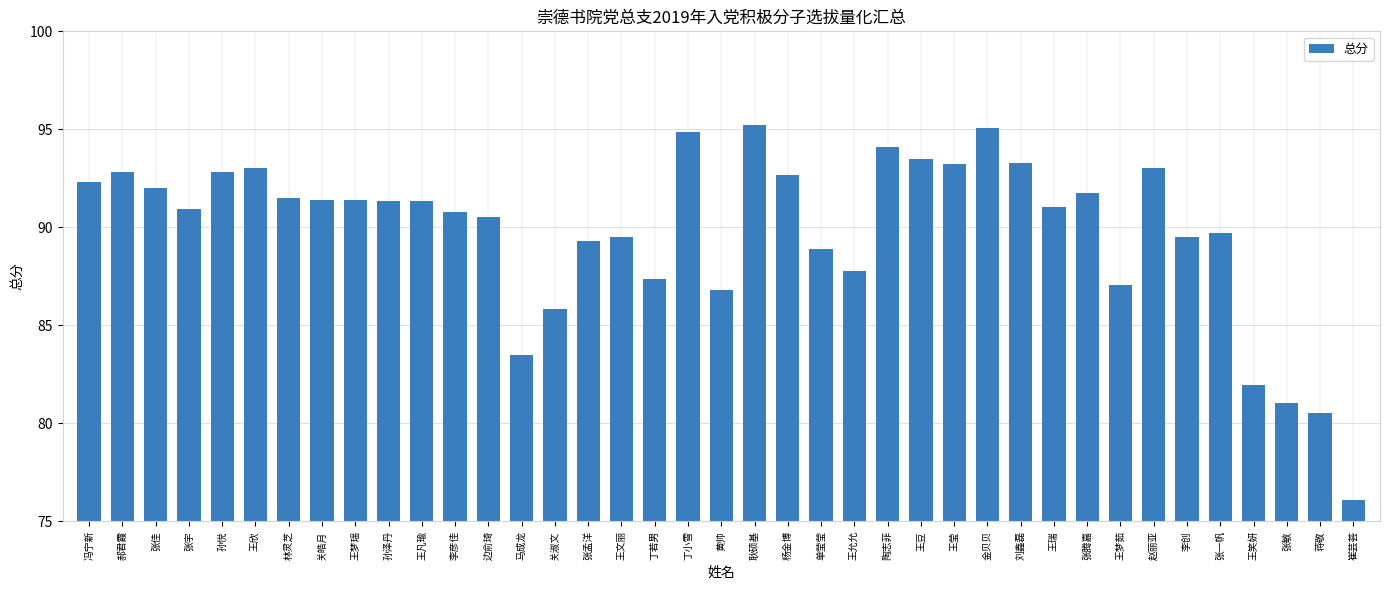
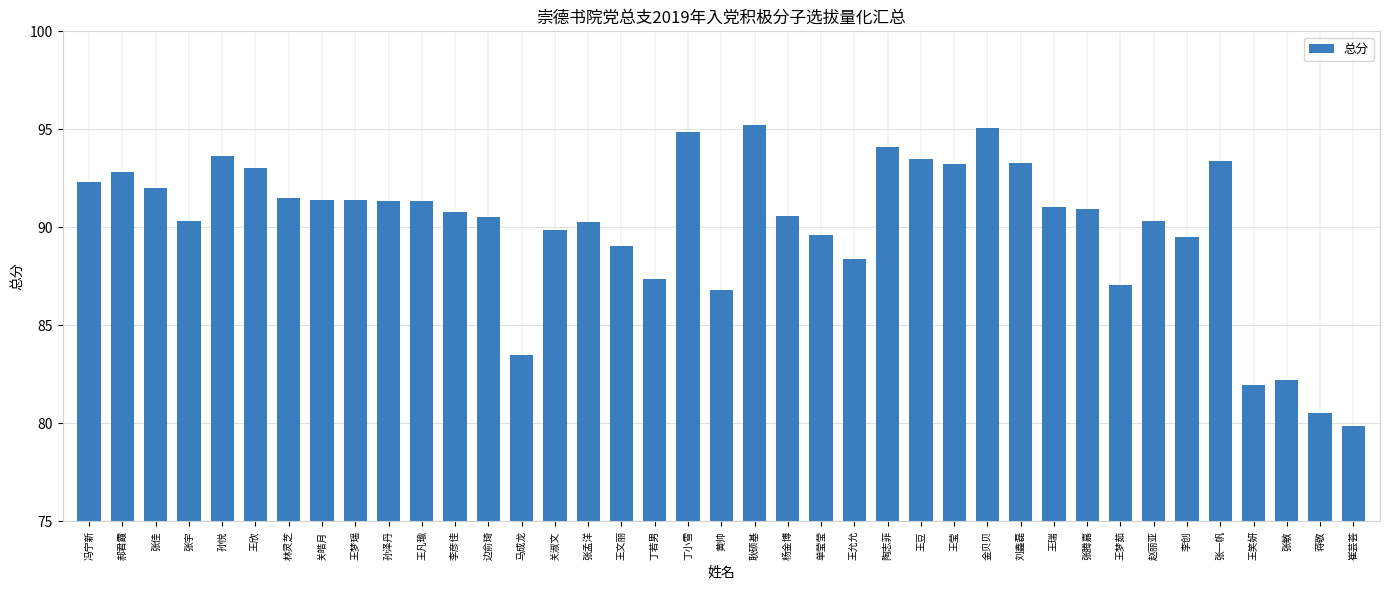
张宇: 91.0 -> 90.4
孙悦: 92.8 -> 93.6
关淑文: 85.9 -> 89.9
张孟洋: 89.3 -> 90.3
王文丽: 89.5 -> 89.0
杨金博: 92.7 -> 90.6
单莹莹: 88.9 -> 89.6
王允允: 87.8 -> 88.4
张腾嘉: 91.8 -> 91.0
赵丽亚: 93.0 -> 90.3
张一帆: 89.7 -> 93.4
张敏: 81.1 -> 82.2
崔芸荟: 76.1 -> 79.9
